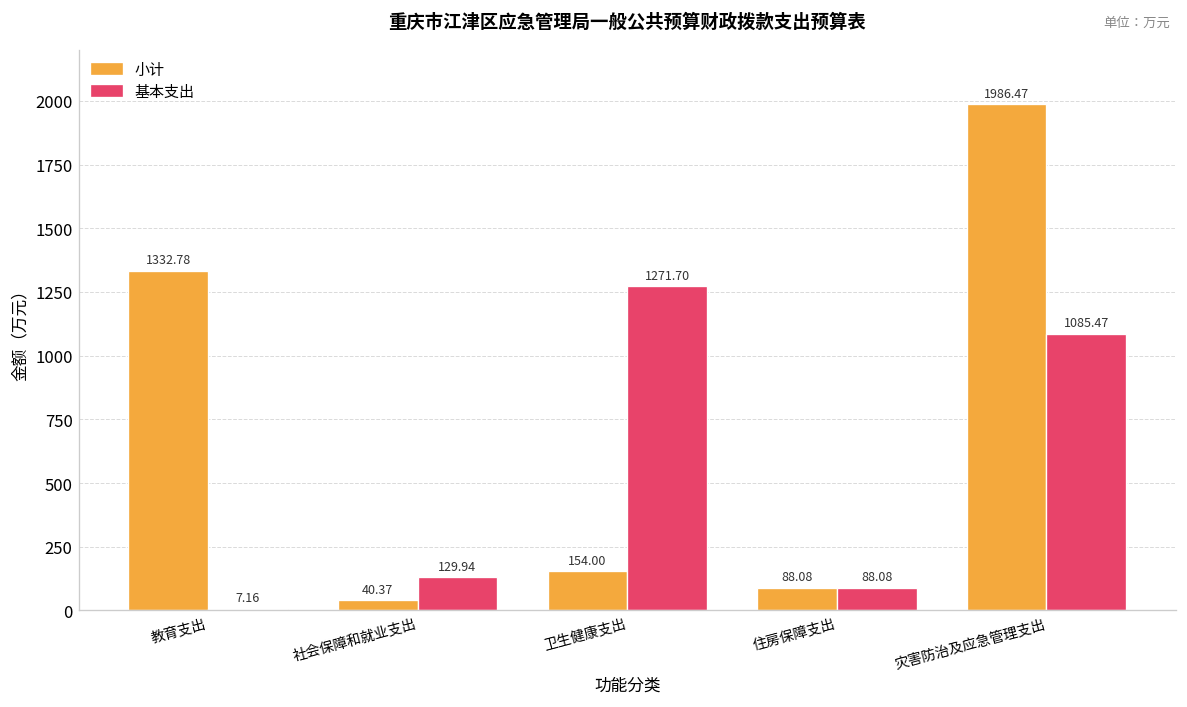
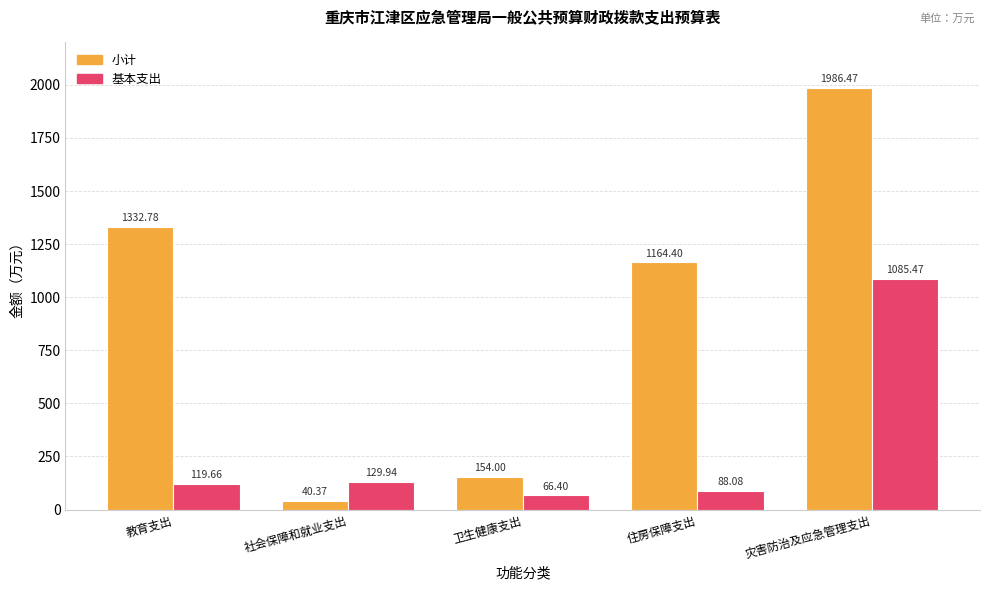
基本支出, 教育支出: 7.16 -> 119.66
基本支出, 卫生健康支出: 1271.70 -> 66.40
小计, 住房保障支出: 88.08 -> 1164.40
